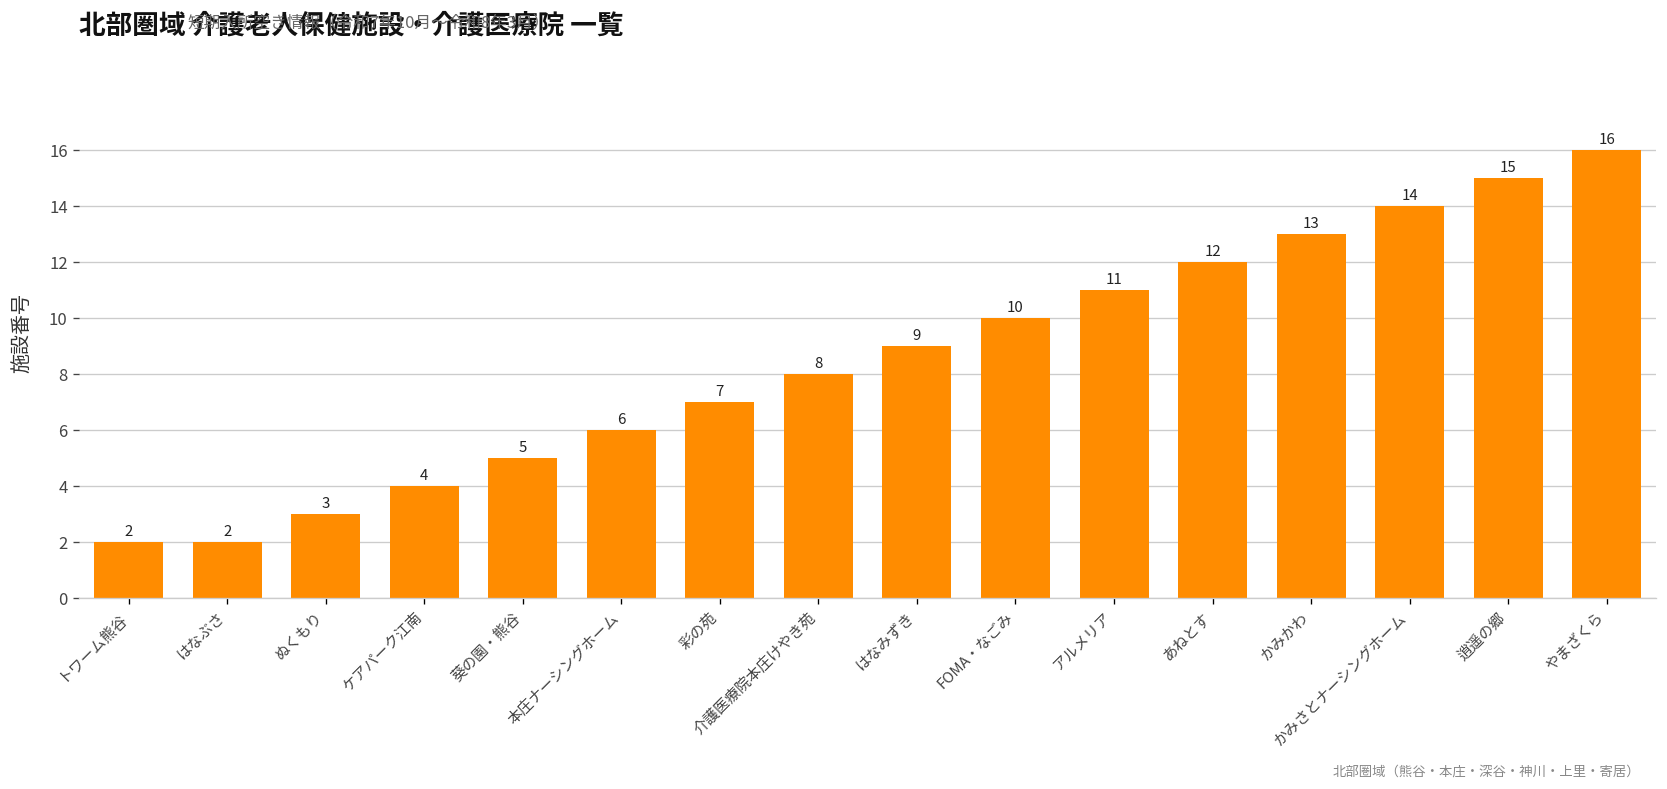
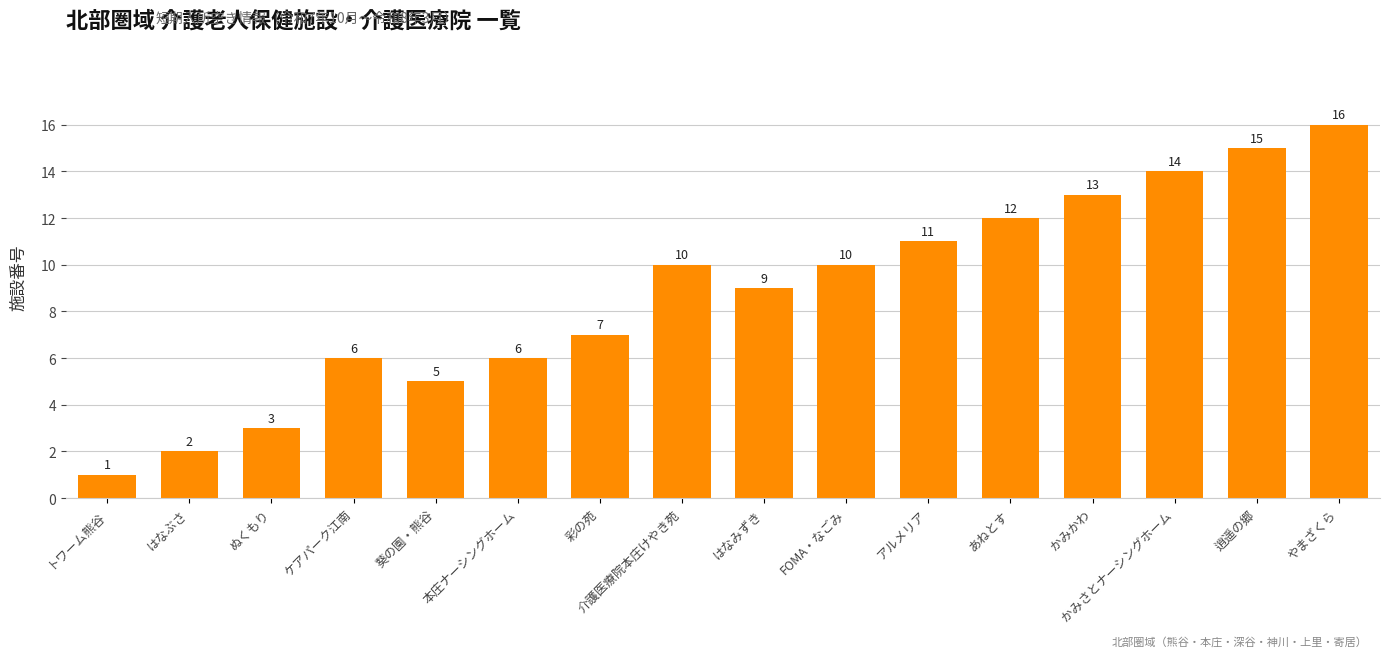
トワーム熊谷: 2 -> 1
ケアパーク江南: 4 -> 6
介護医療院本庄けやき苑: 8 -> 10
